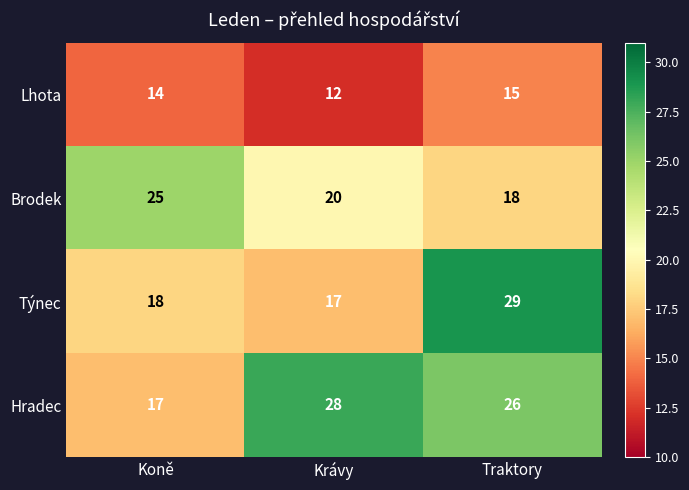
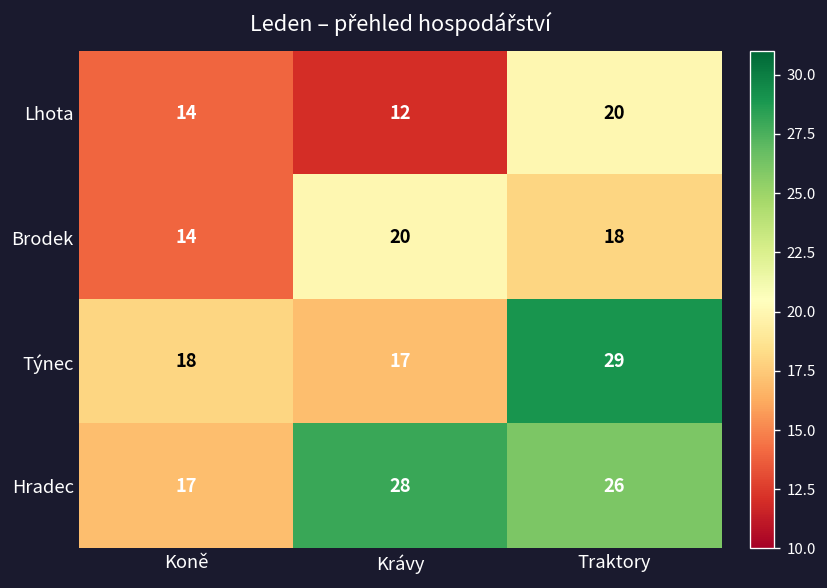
Lhota, Traktory: 15 -> 20
Brodek, Koně: 25 -> 14
